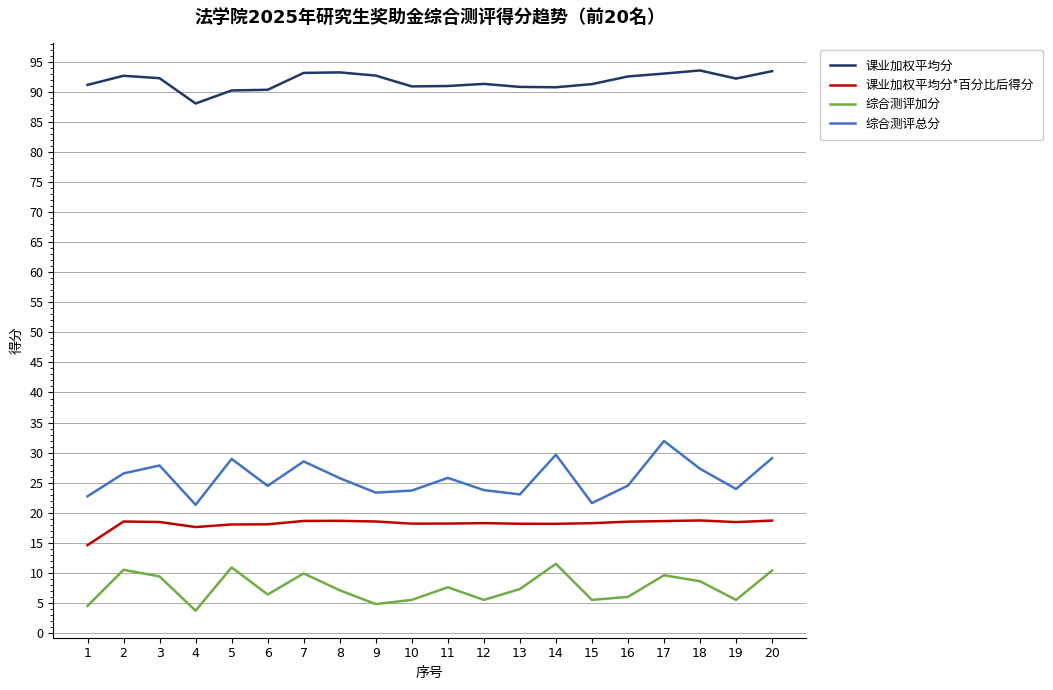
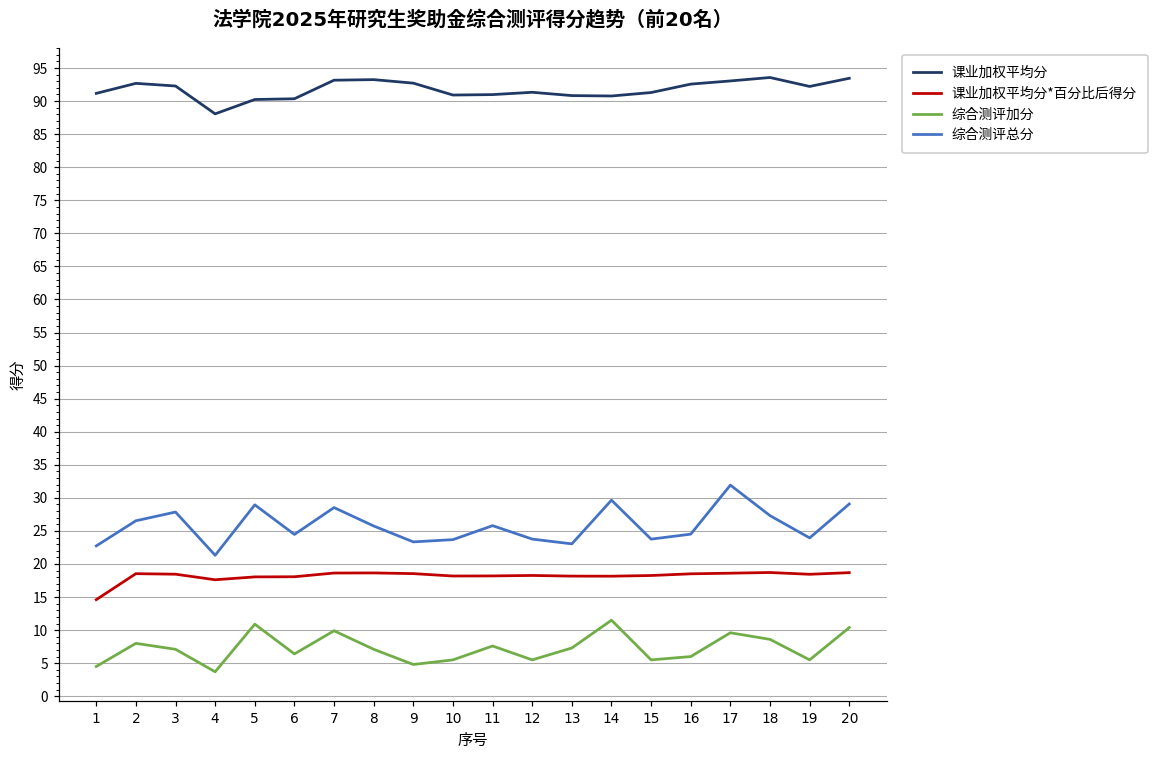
综合测评加分, 2: 11 -> 8
综合测评加分, 3: 9 -> 7
综合测评总分, 15: 22 -> 24
